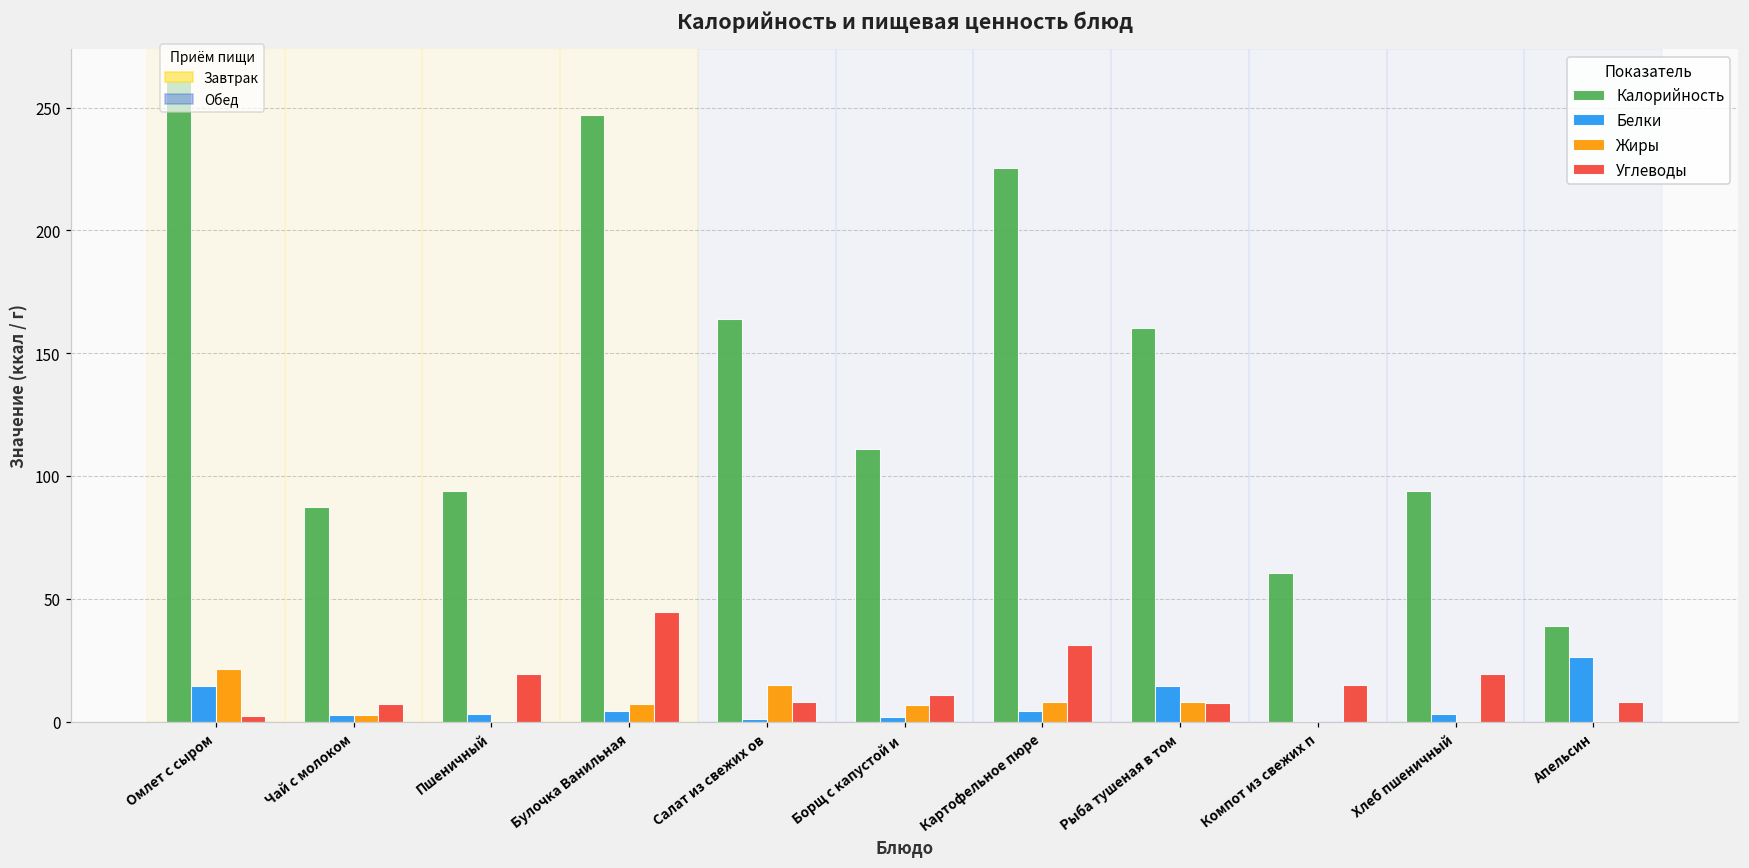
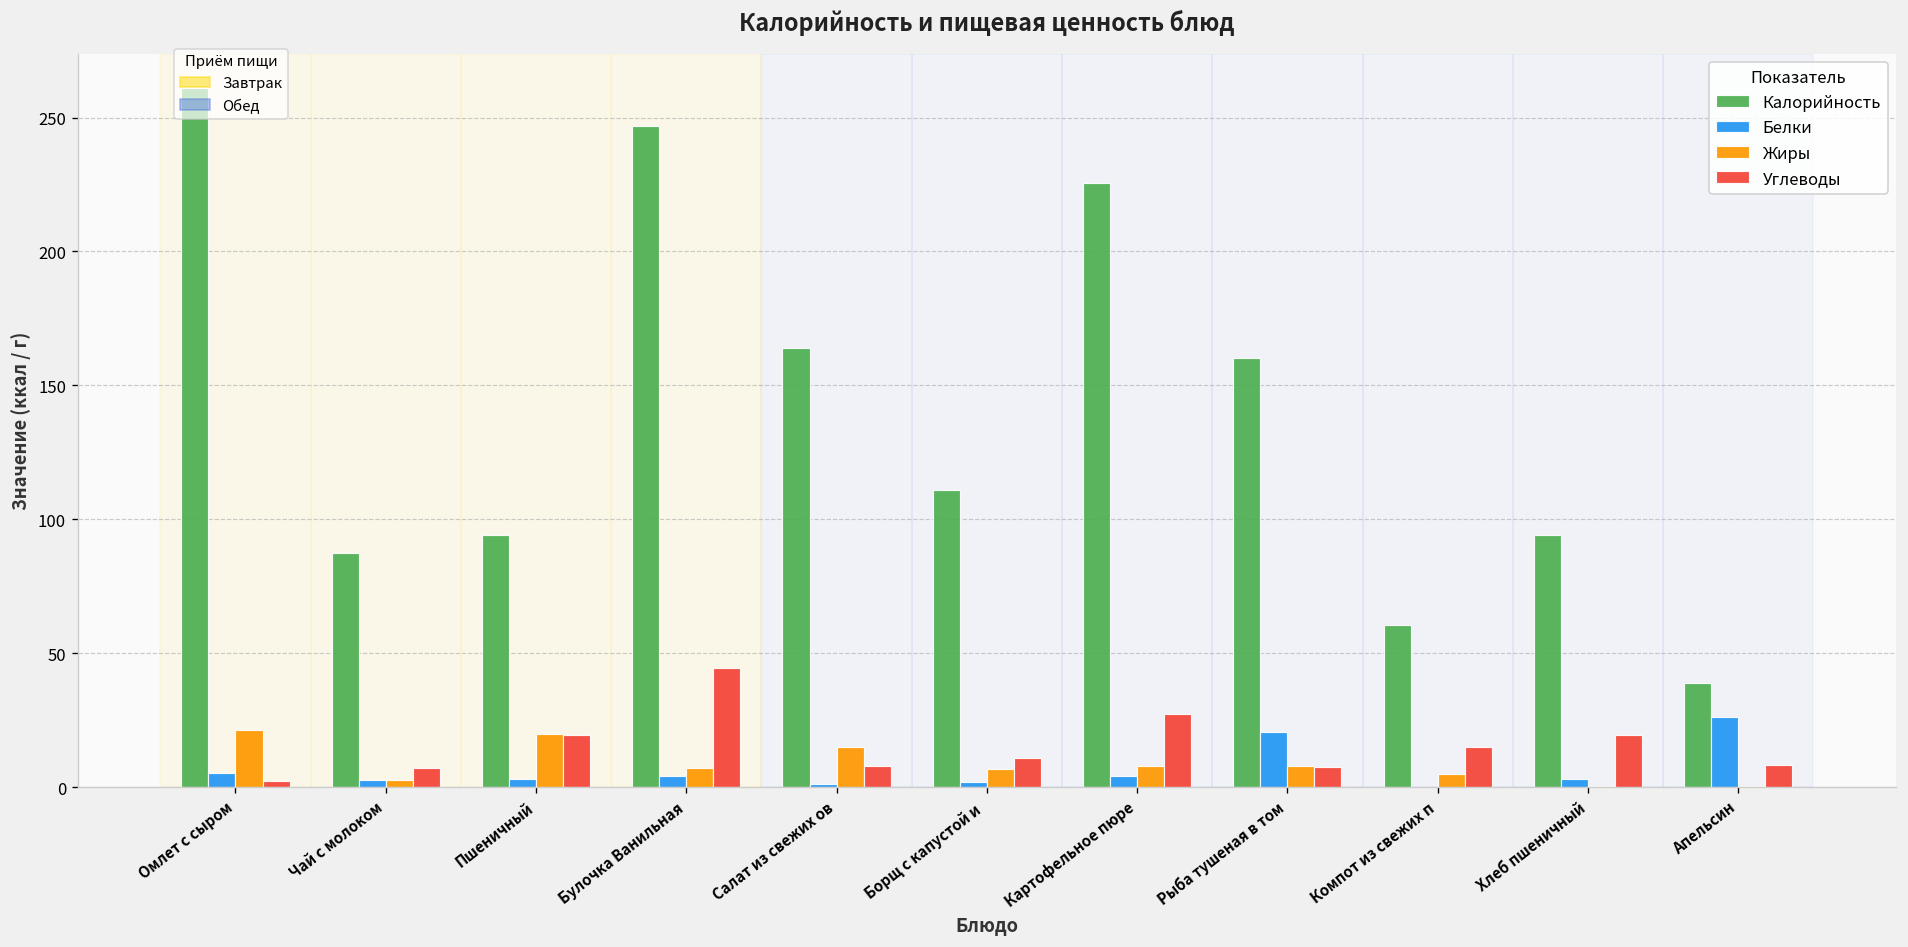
Белки, Омлет с сыром: 15 -> 5
Жиры, Пшеничный: 0 -> 20
Углеводы, Картофельное пюре: 31 -> 27
Белки, Рыба тушеная в том: 15 -> 21
Жиры, Компот из свежих п: 0 -> 5
